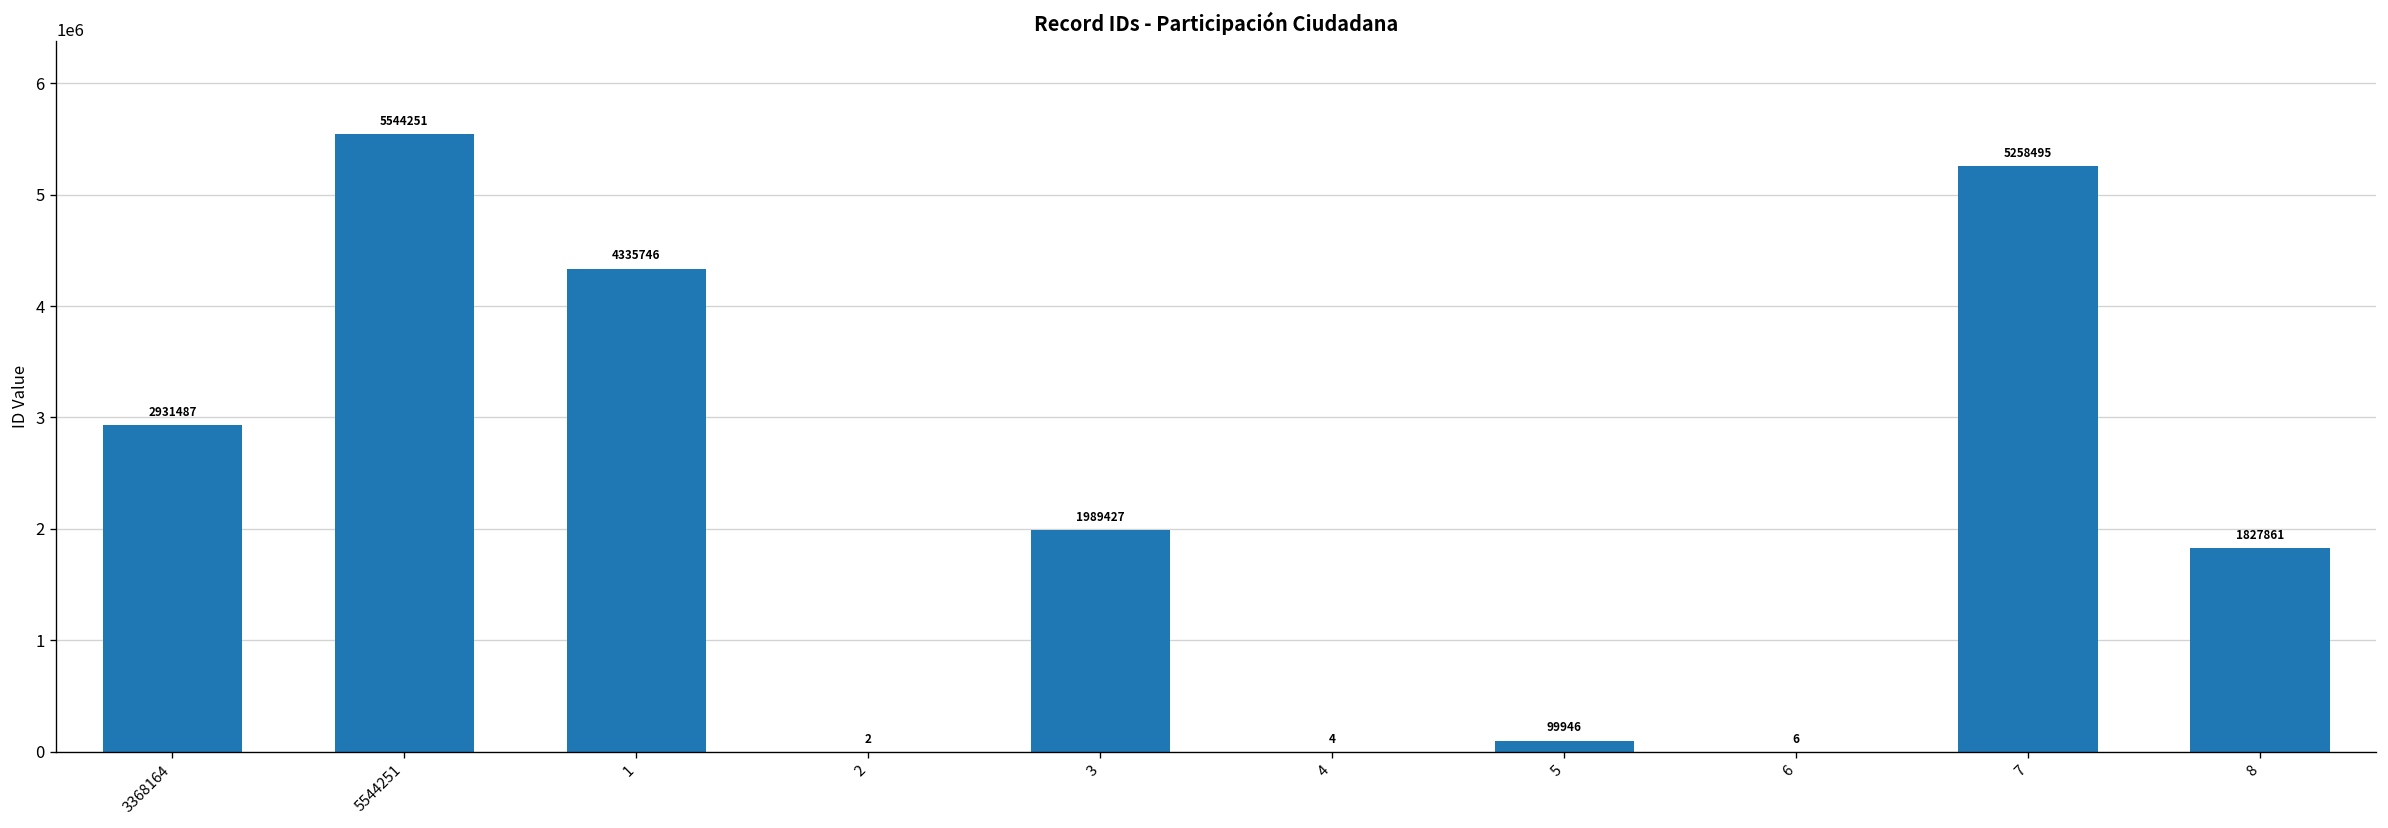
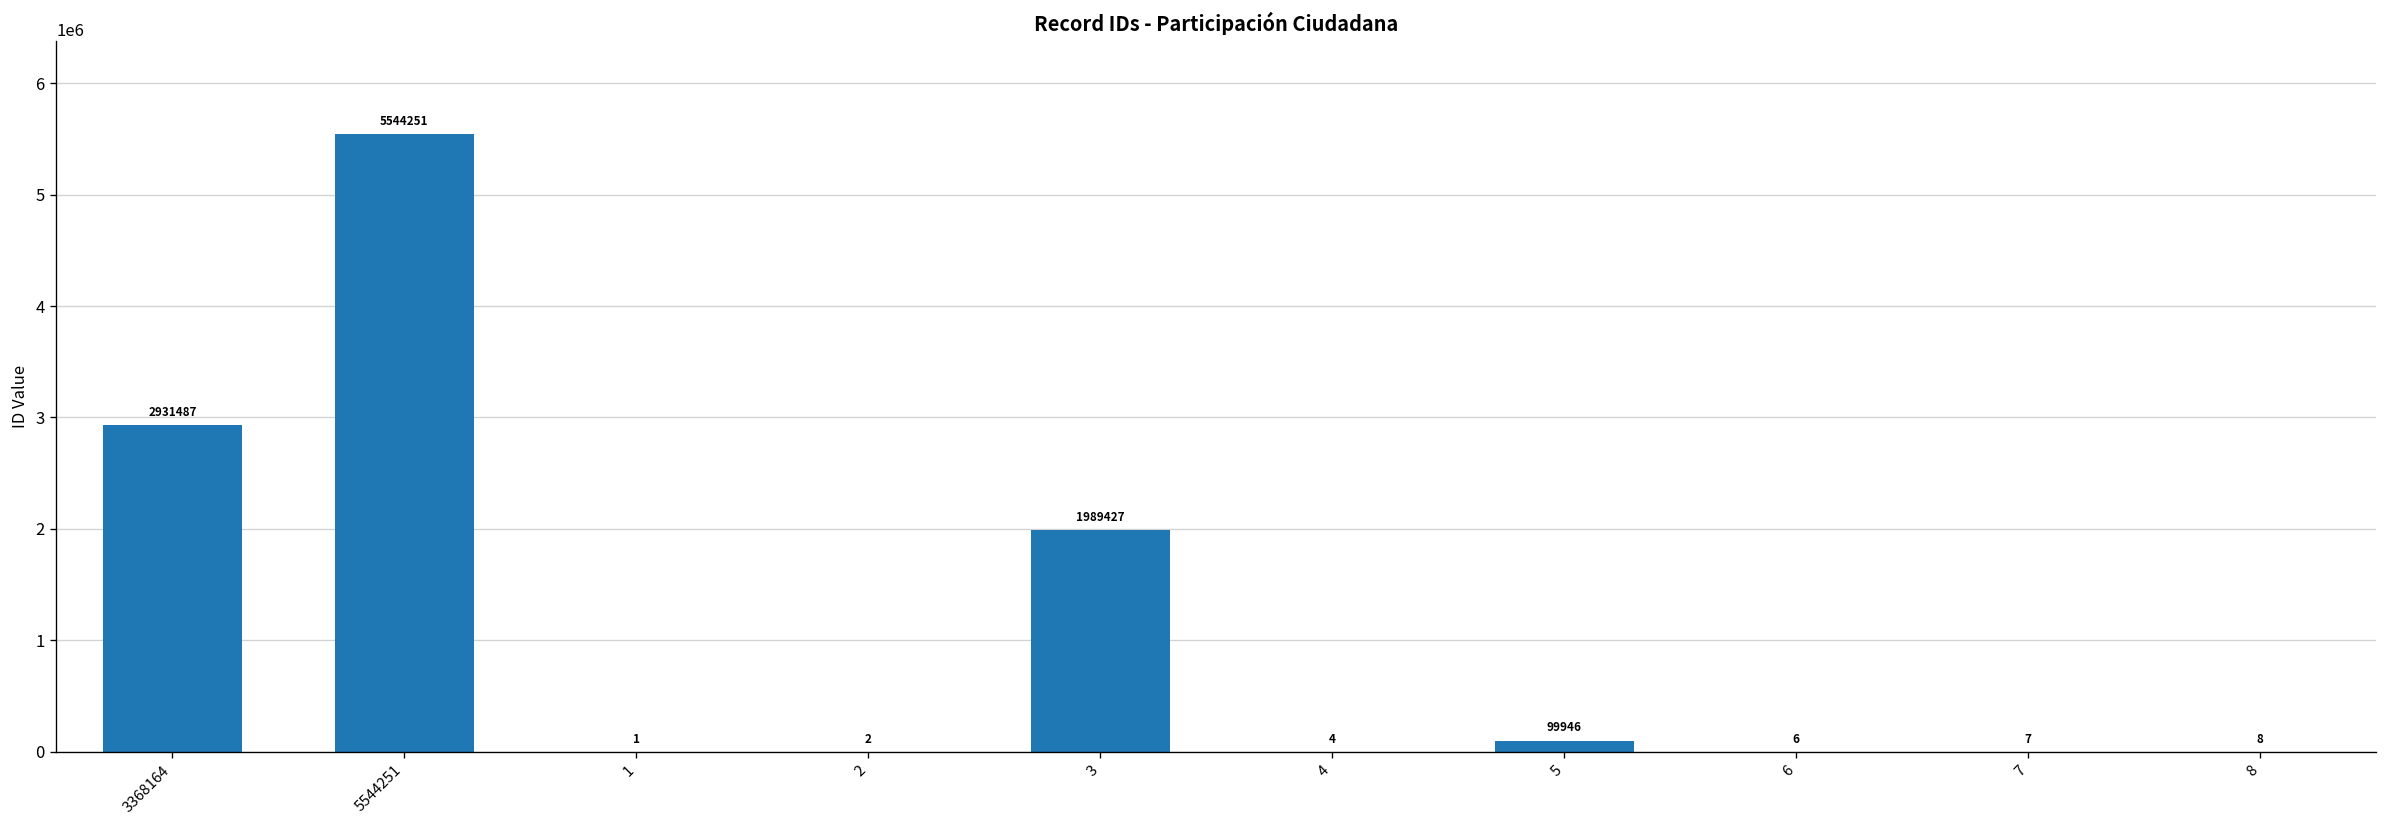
1: 4335746 -> 1
7: 5258495 -> 7
8: 1827861 -> 8
